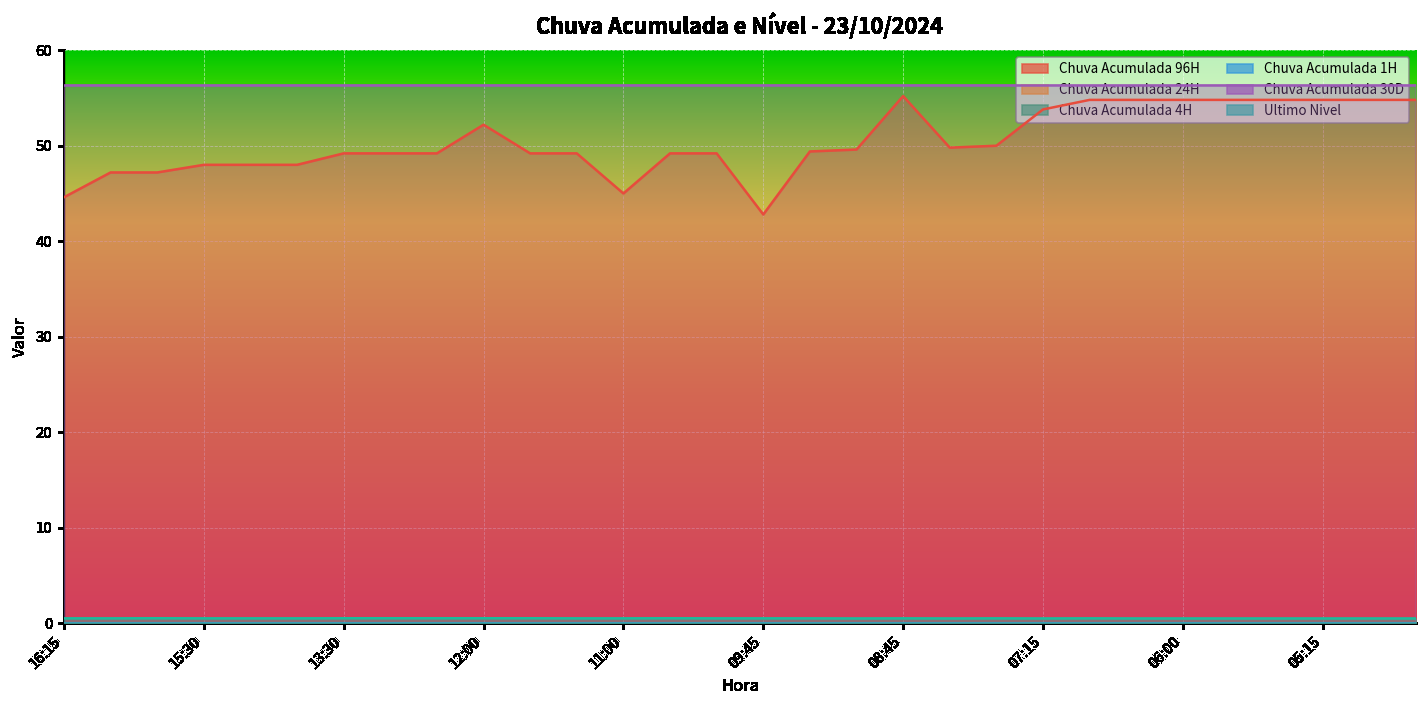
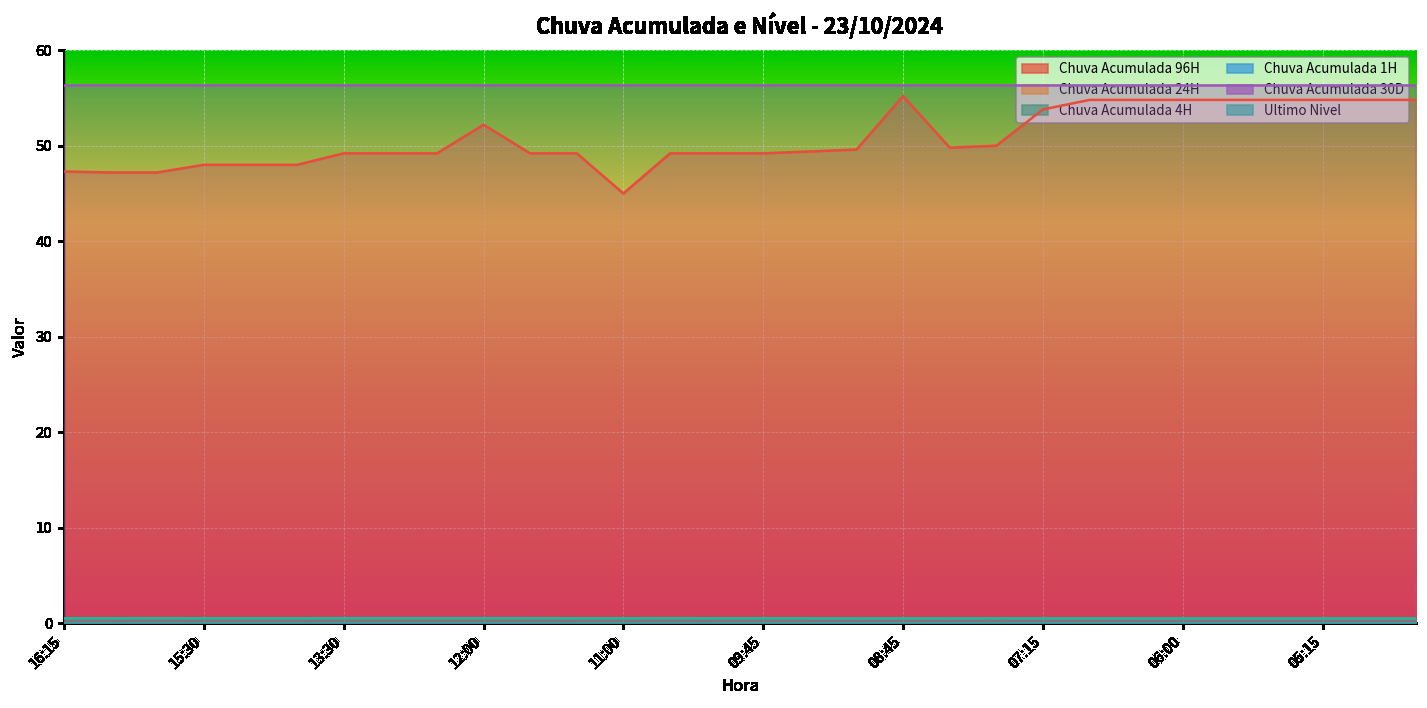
Chuva Acumulada 96H, 16:15: 45 -> 47
Chuva Acumulada 96H, 09:45: 43 -> 49
